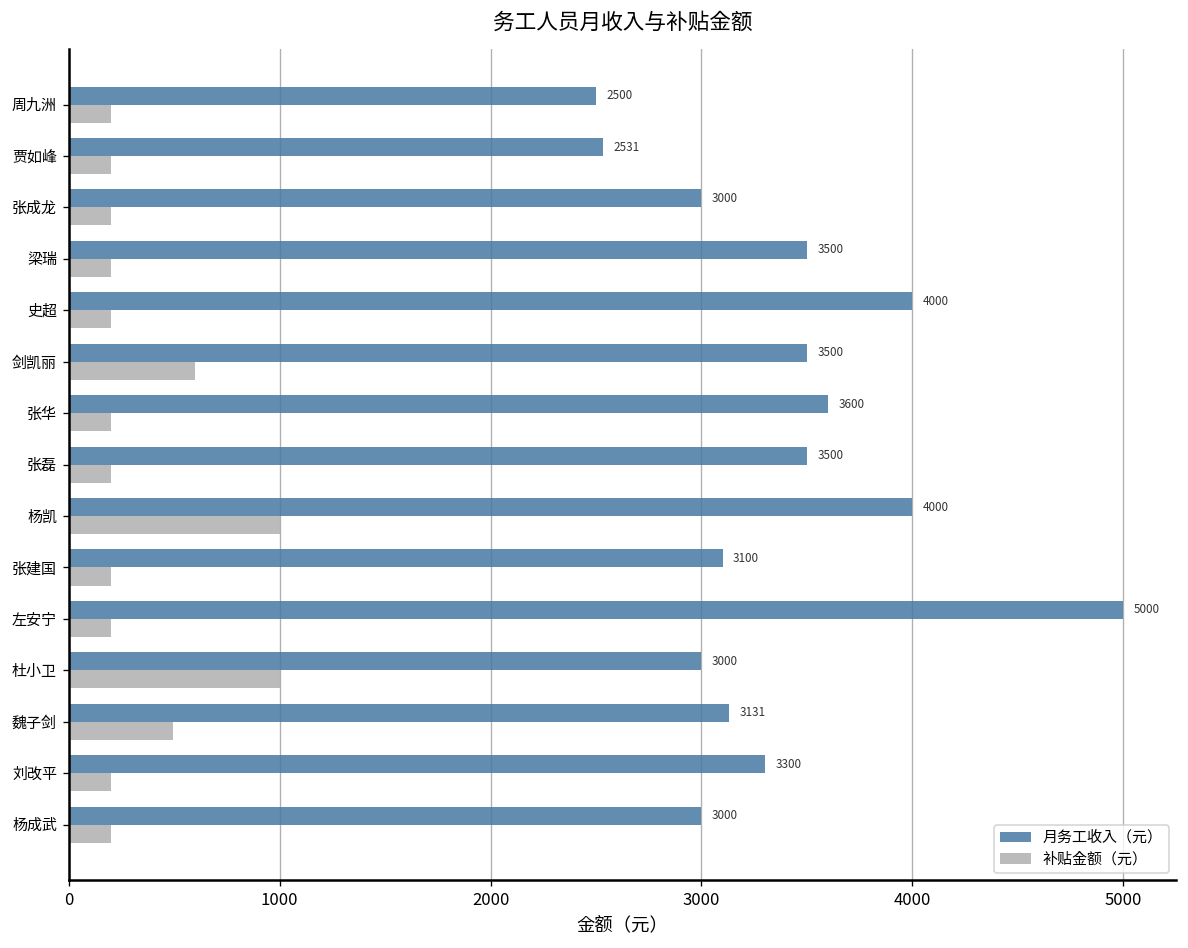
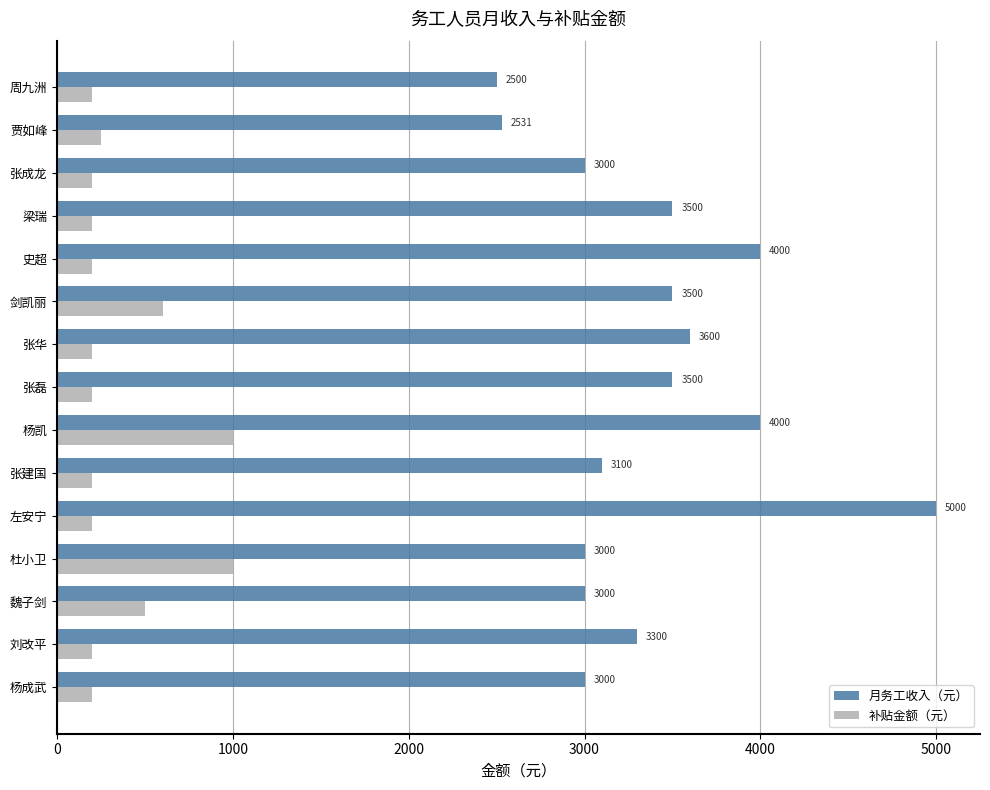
补贴金额（元）, 贾如峰: 200 -> 250
月务工收入（元）, 魏子剑: 3131 -> 3000
